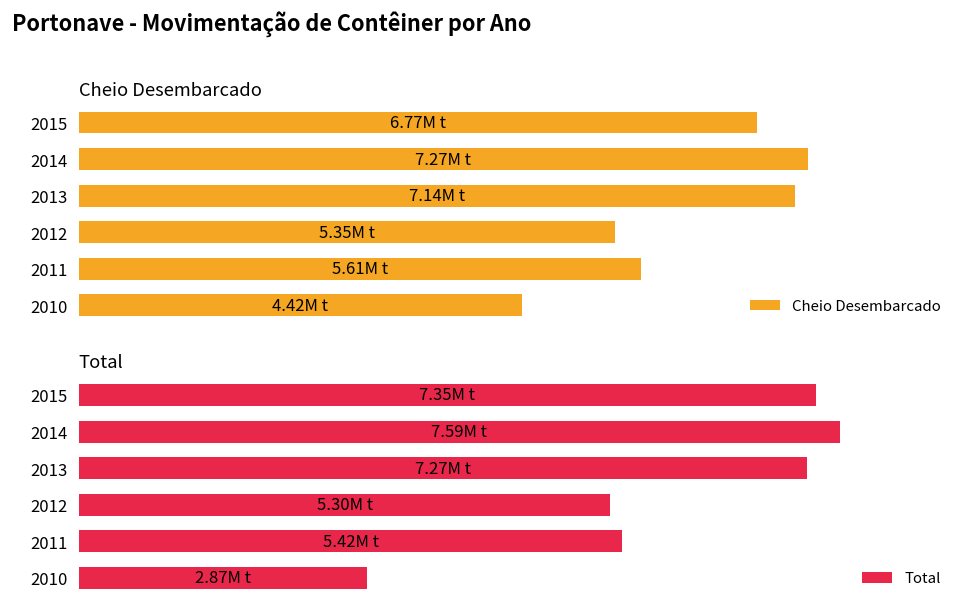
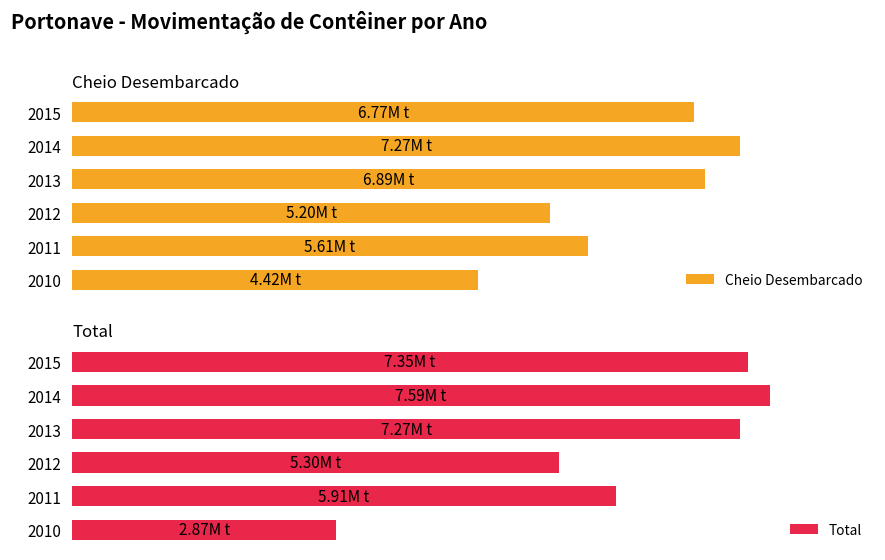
Cheio Desembarcado, 2013: 7.14M -> 6.89M
Cheio Desembarcado, 2012: 5.35M -> 5.20M
Total, 2011: 5.42M -> 5.91M
